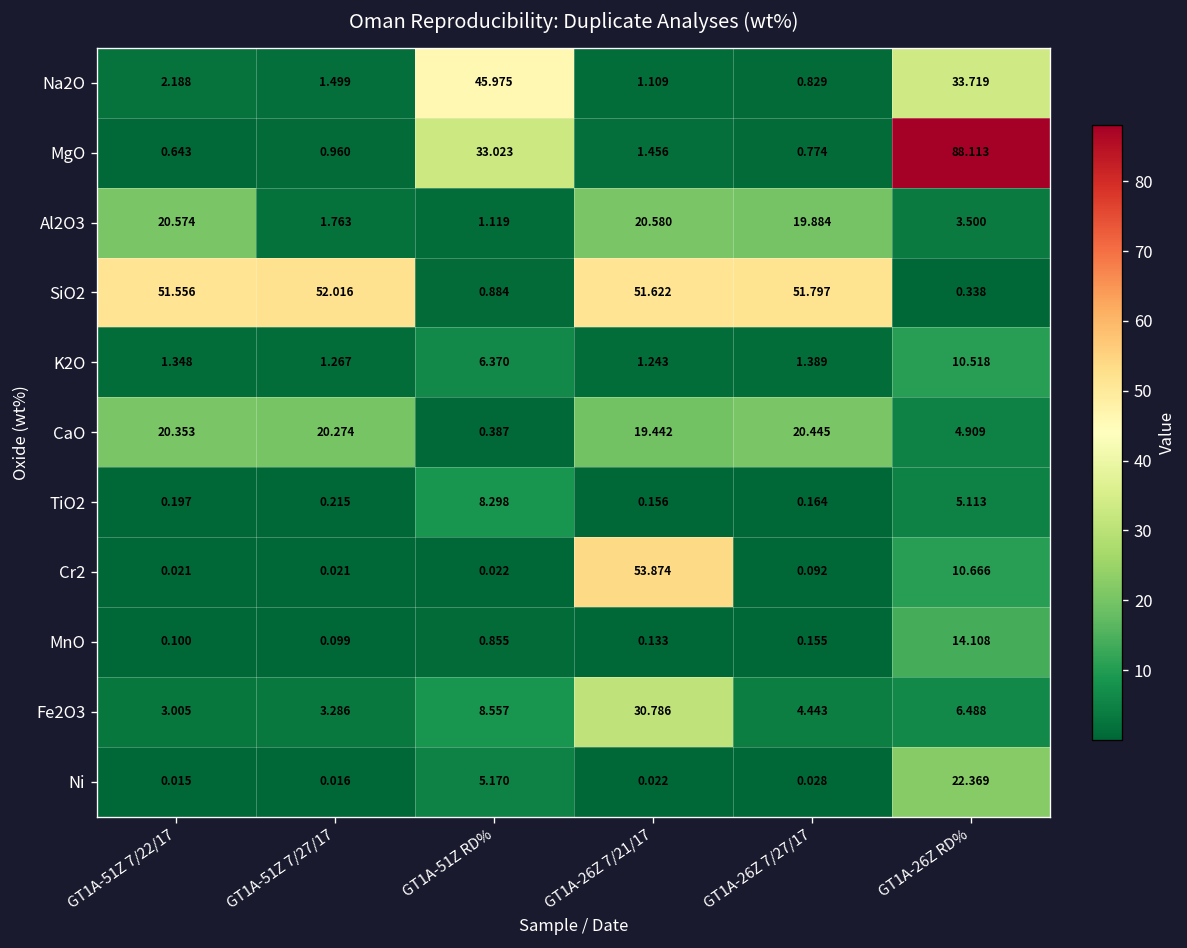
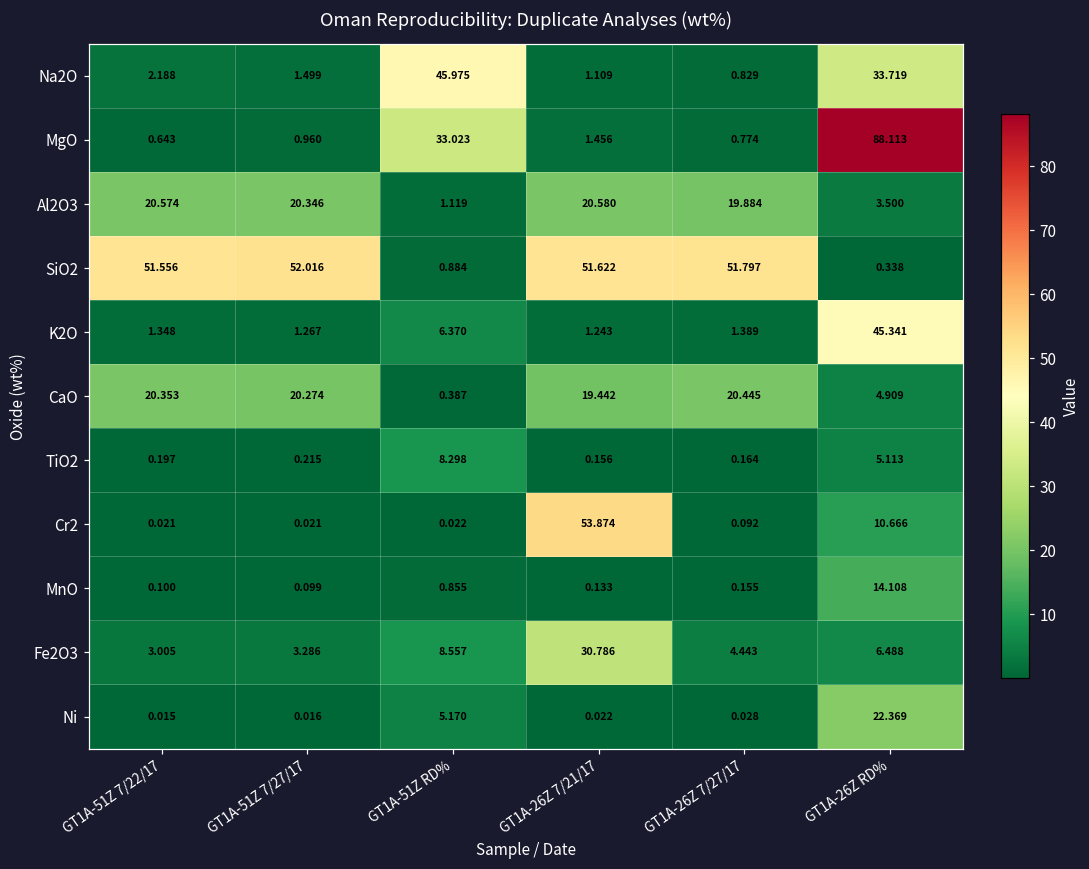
Al2O3, GT1A-51Z 7/27/17: 1.763 -> 20.346
K2O, GT1A-26Z RD%: 10.518 -> 45.341
